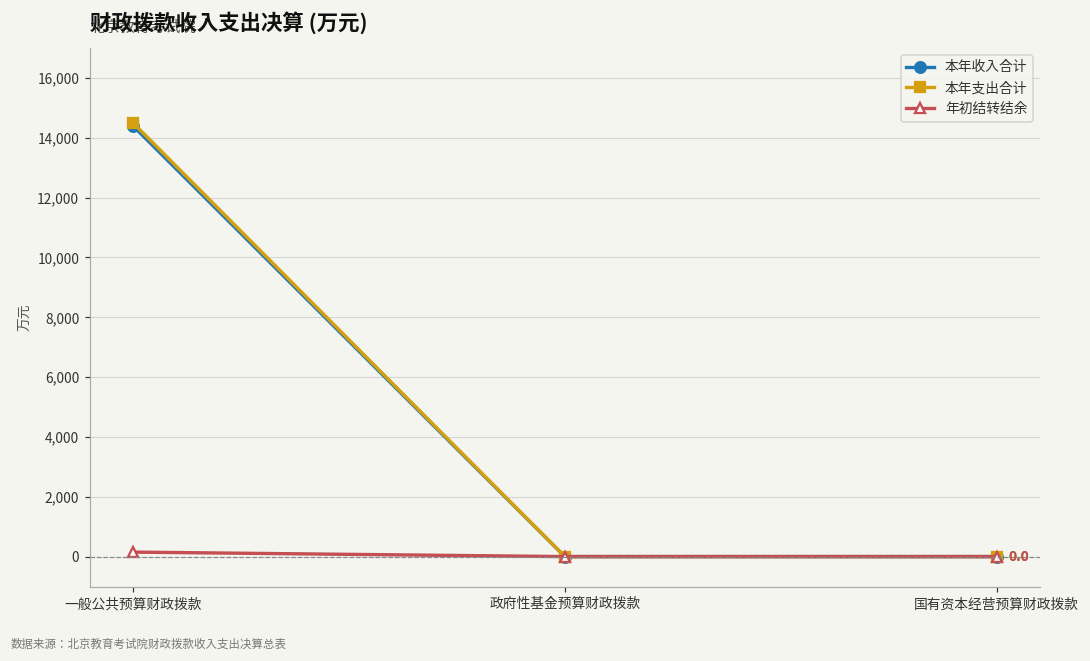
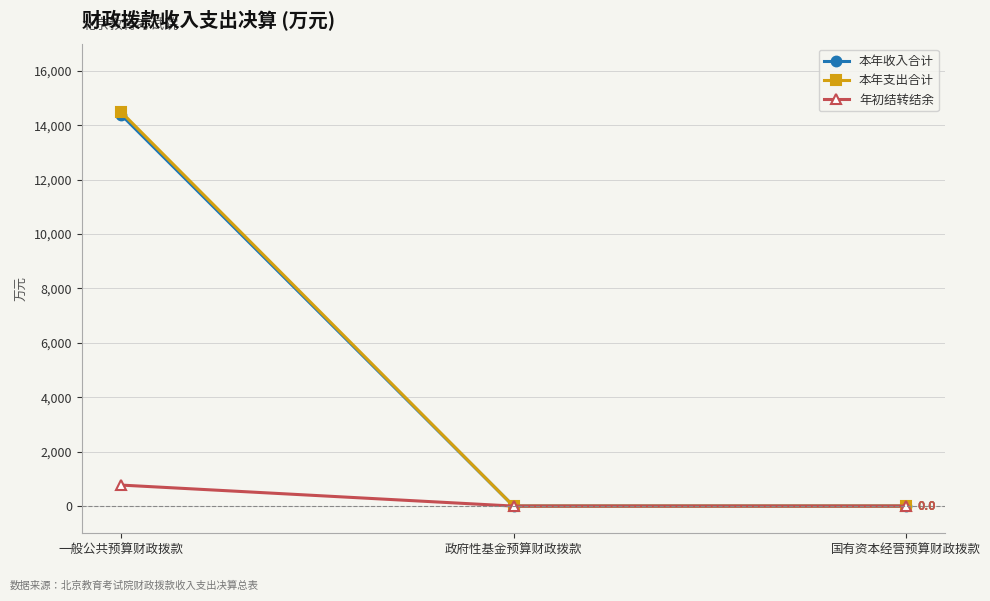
年初结转结余, 一般公共预算财政拨款: 100 -> 800
